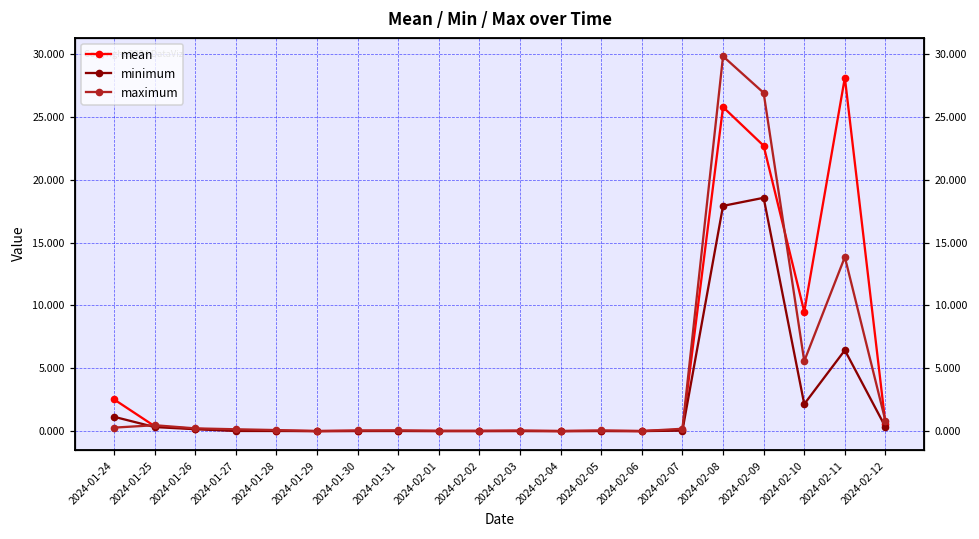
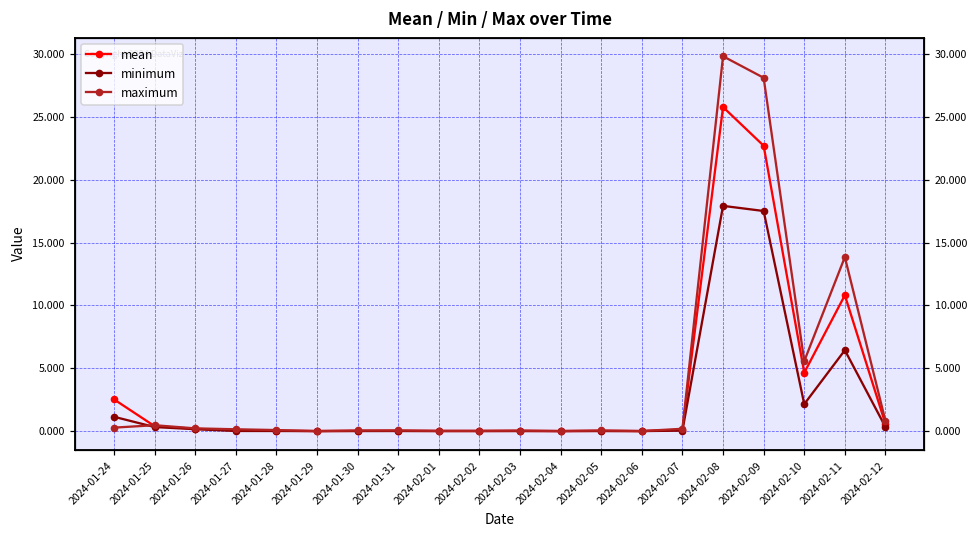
minimum, 2024-02-09: 18.6 -> 17.5
maximum, 2024-02-09: 26.9 -> 28.1
mean, 2024-02-10: 9.5 -> 4.6
mean, 2024-02-11: 28.1 -> 10.8
